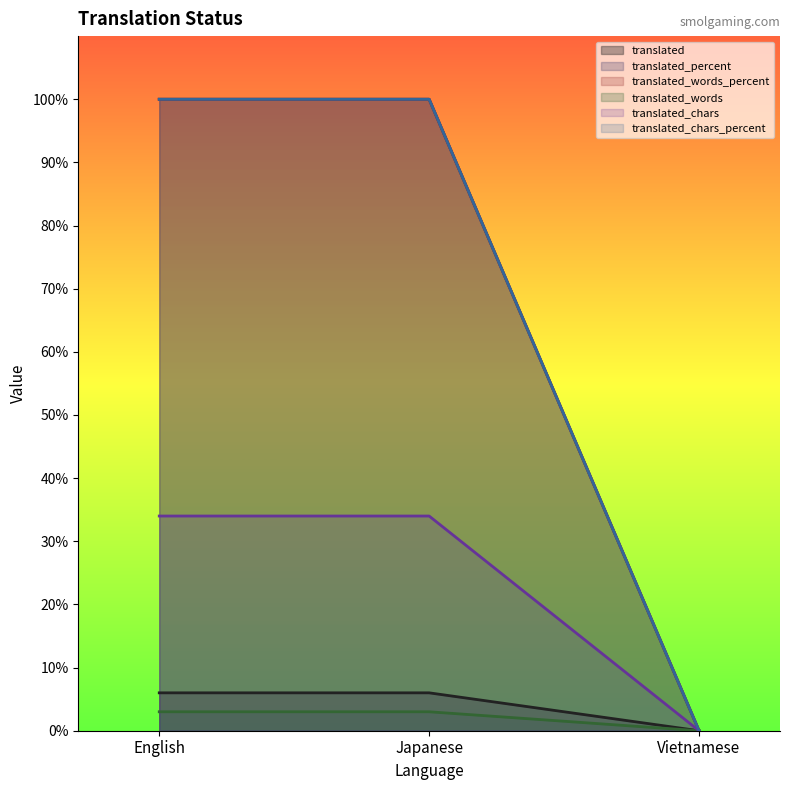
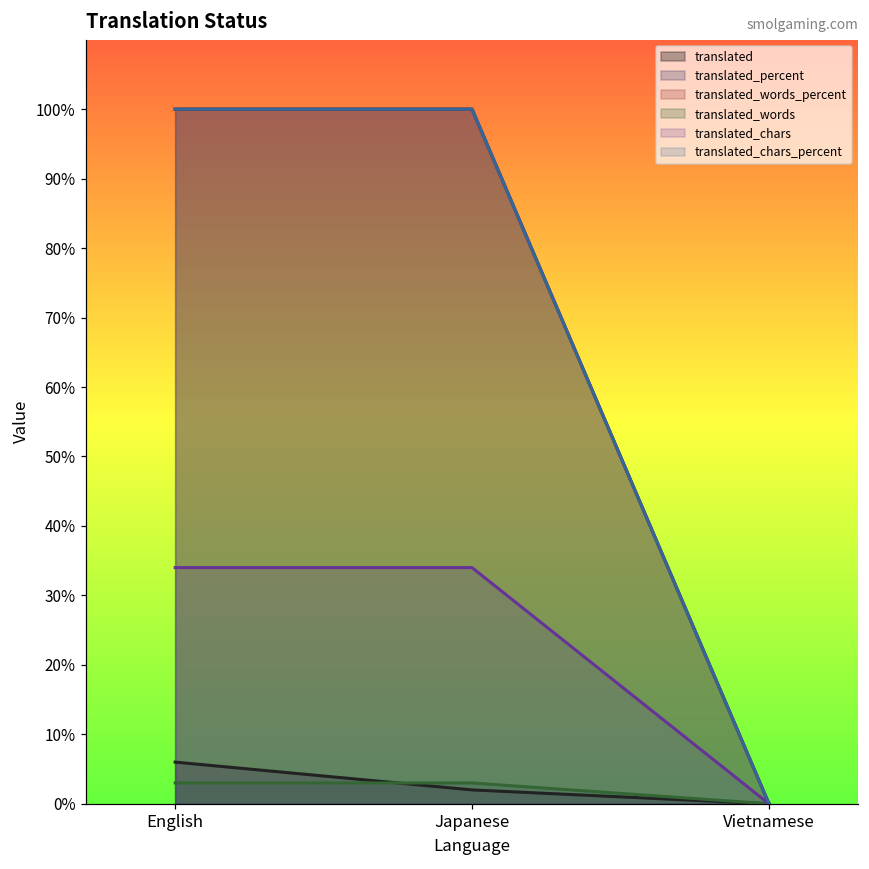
translated, Japanese: 6% -> 2%
